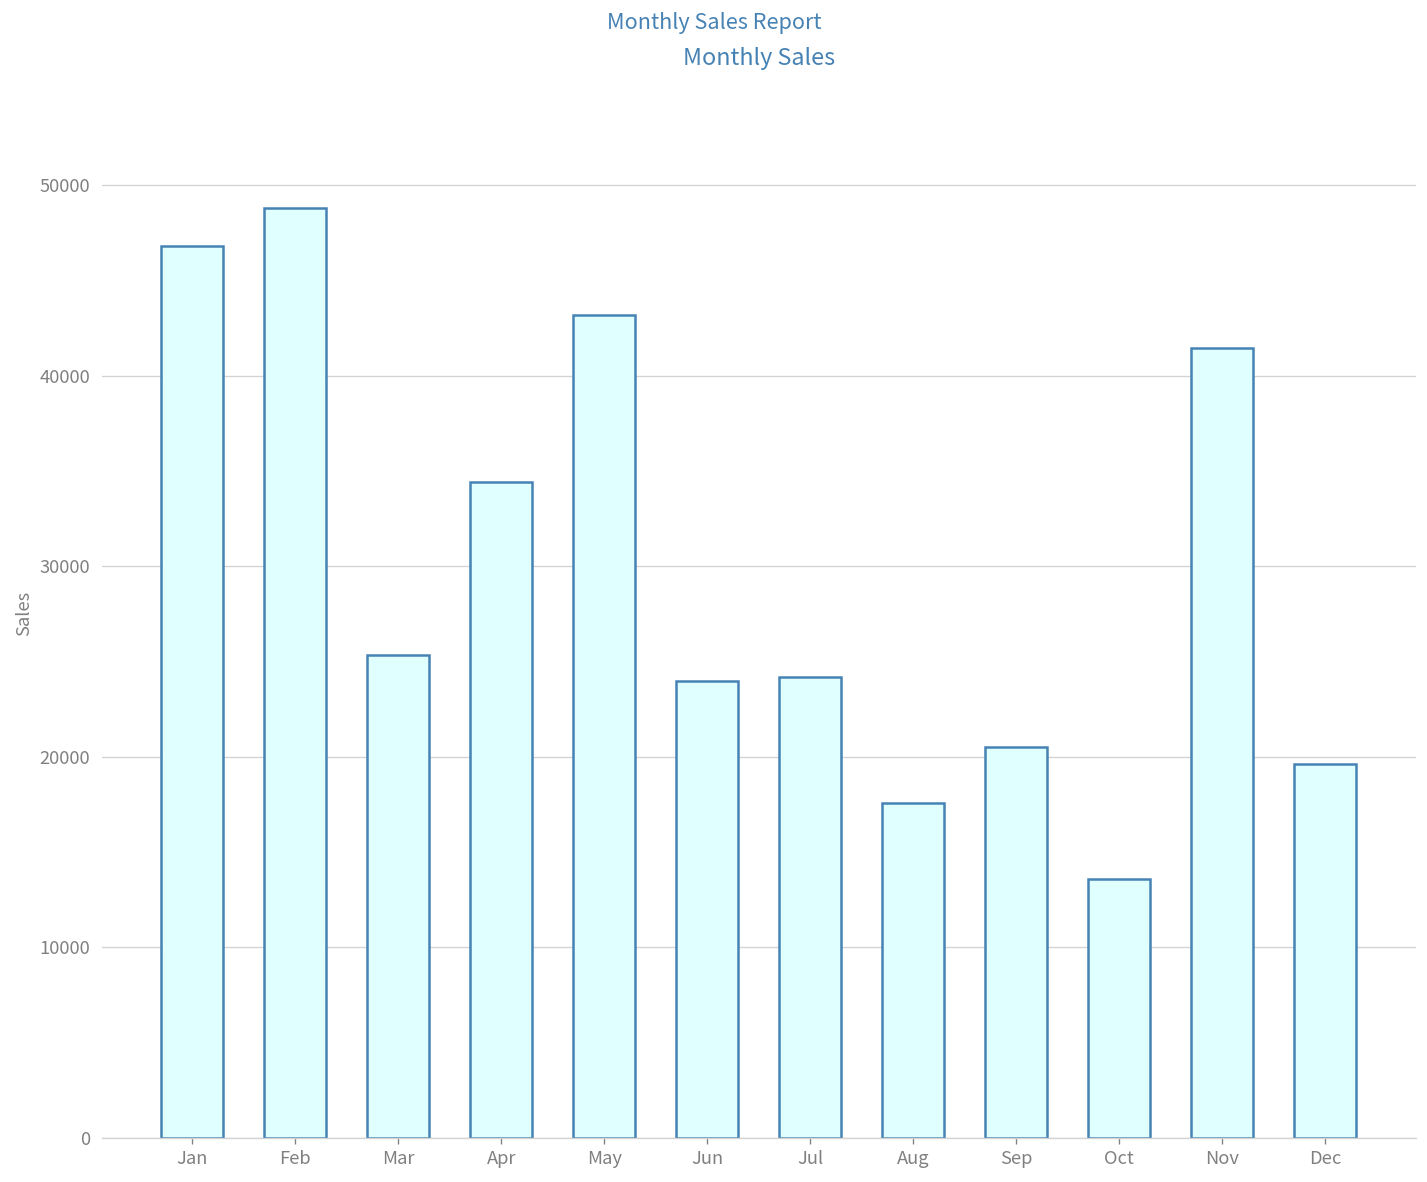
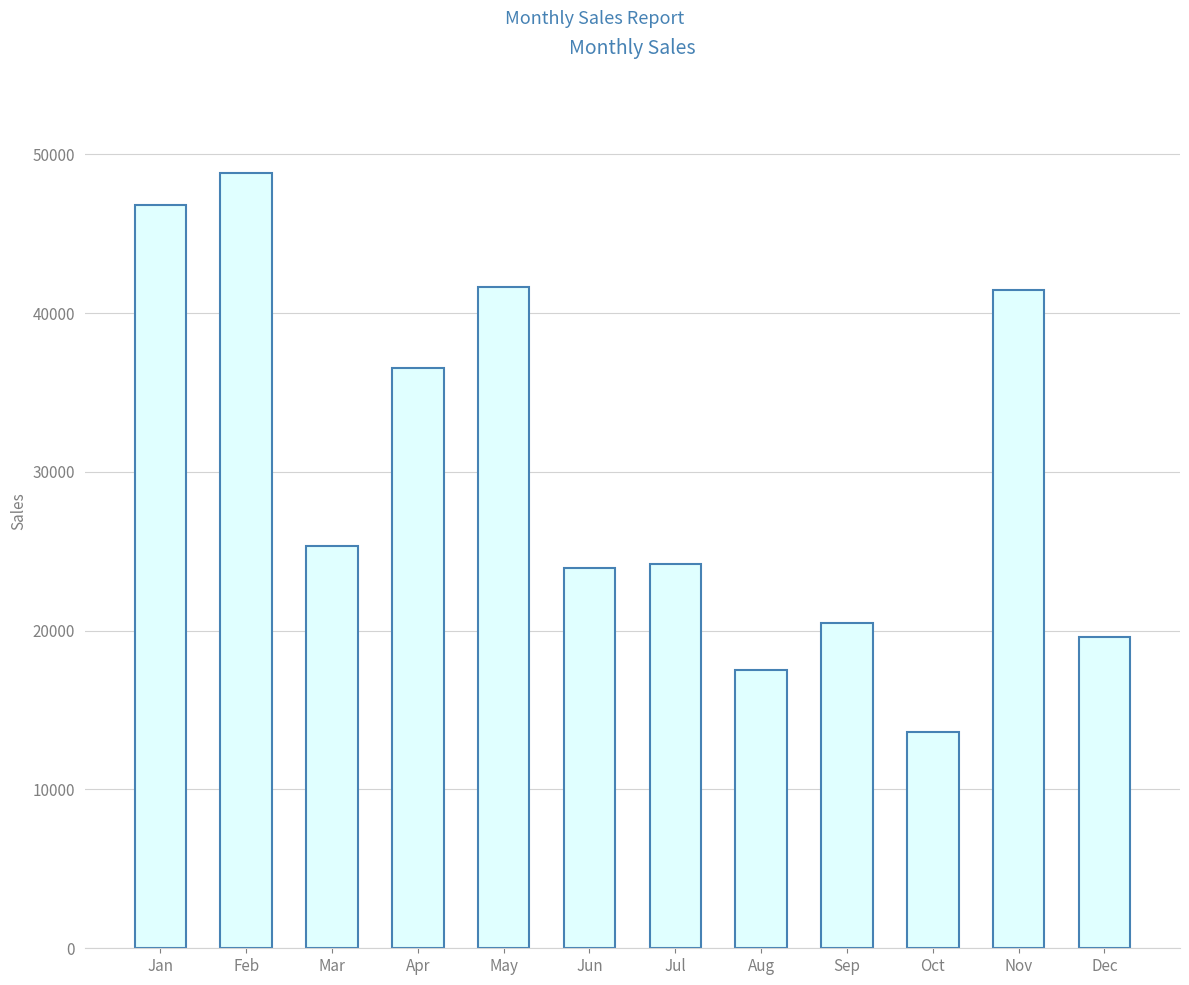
Apr: 34400 -> 36600
May: 43200 -> 41700
